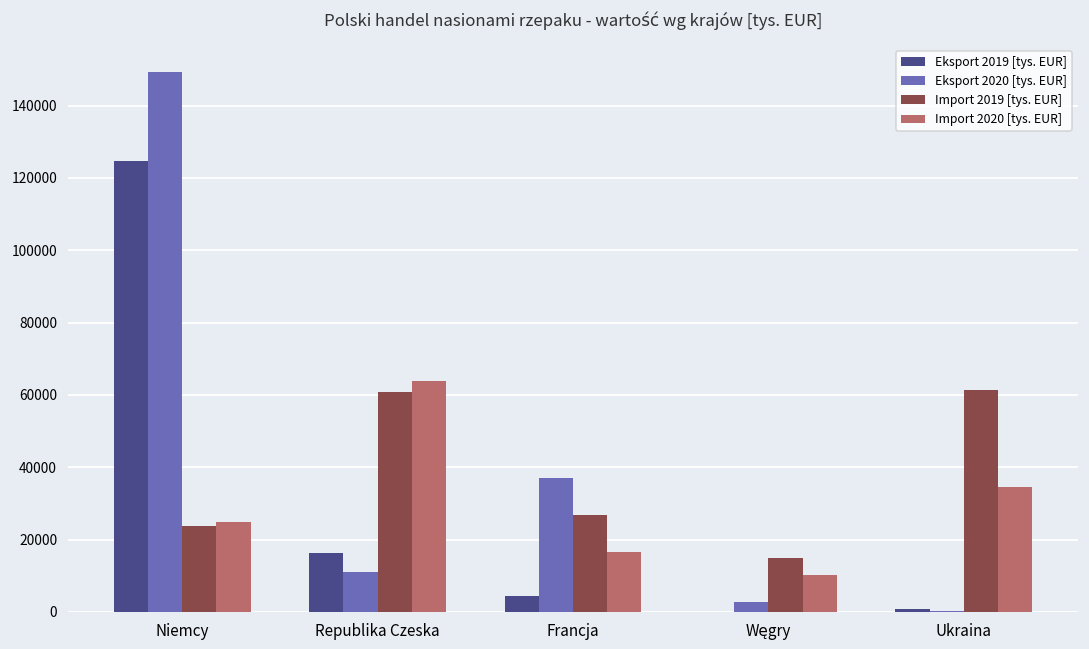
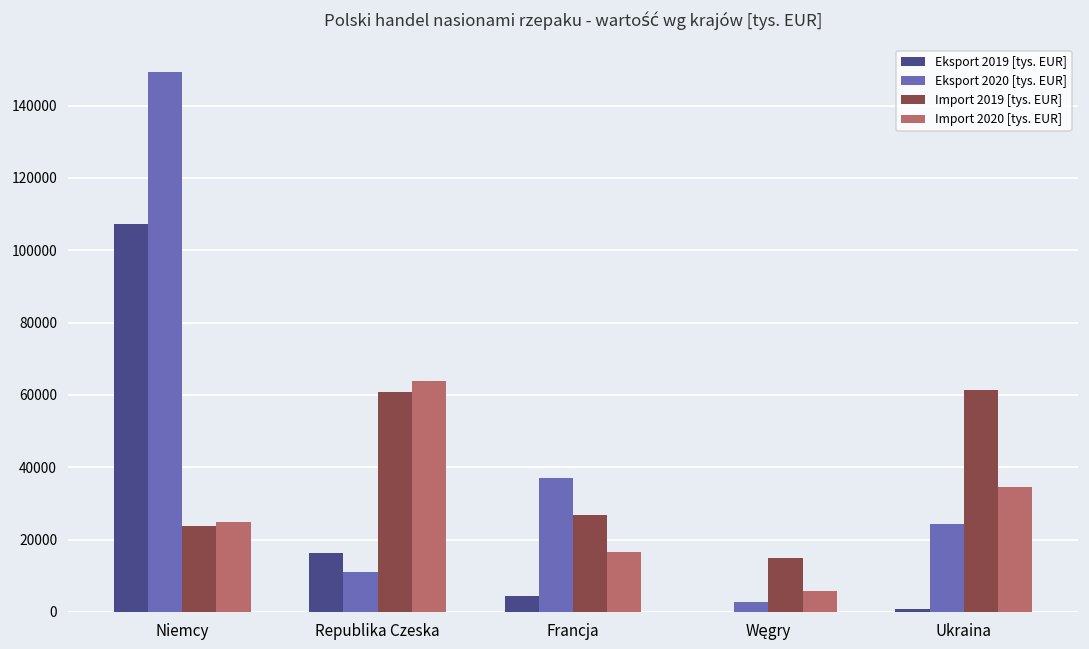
Eksport 2019 [tys. EUR], Niemcy: 125000 -> 107000
Import 2020 [tys. EUR], Węgry: 10000 -> 6000
Eksport 2020 [tys. EUR], Ukraina: 0 -> 24000
